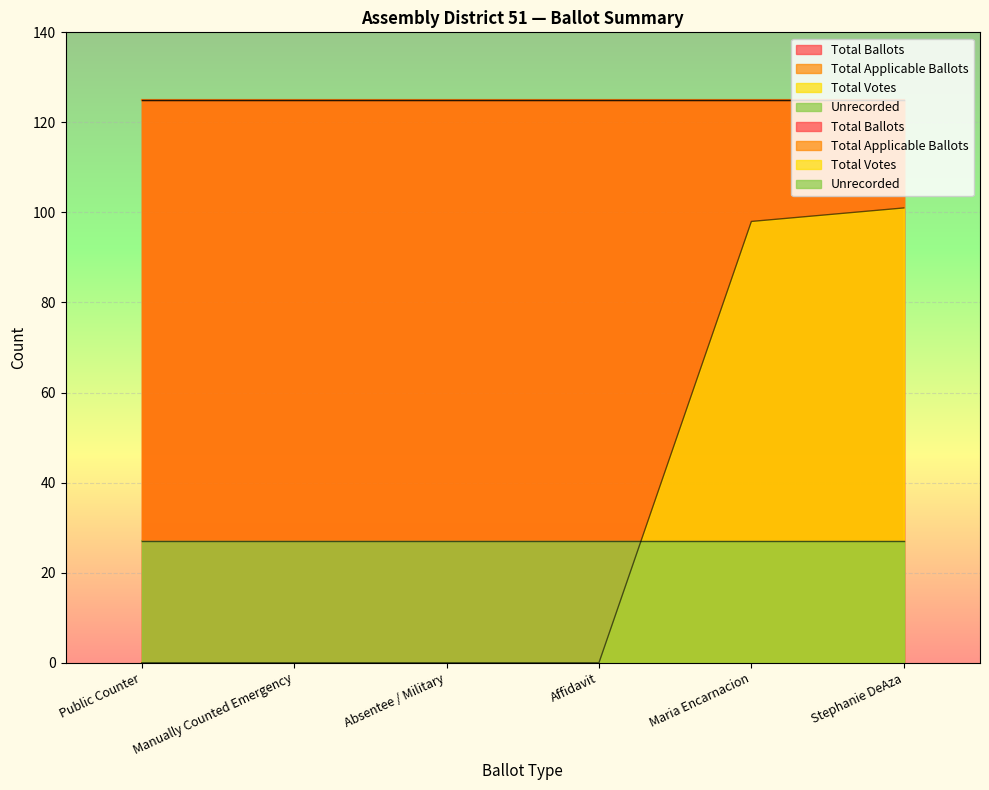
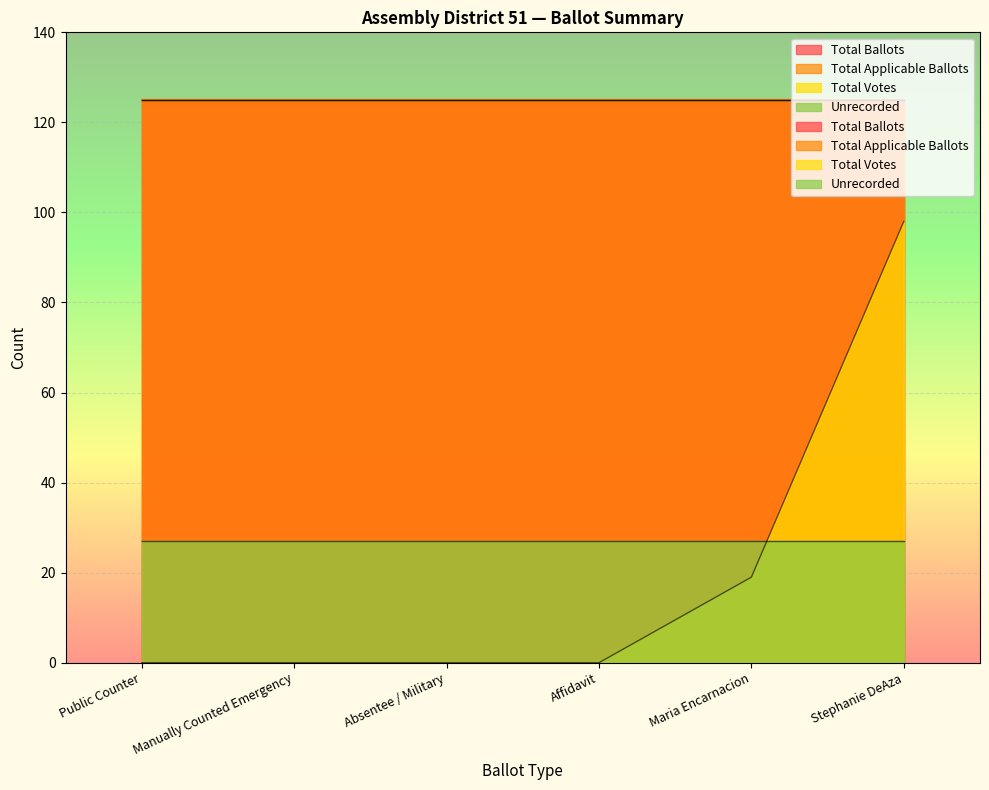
Total Votes, Maria Encarnacion: 98 -> 19
Total Votes, Stephanie DeAza: 101 -> 98
